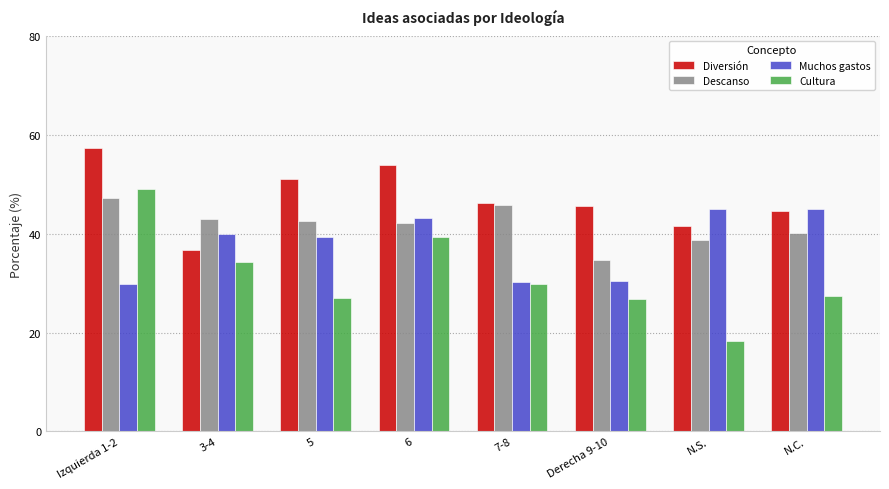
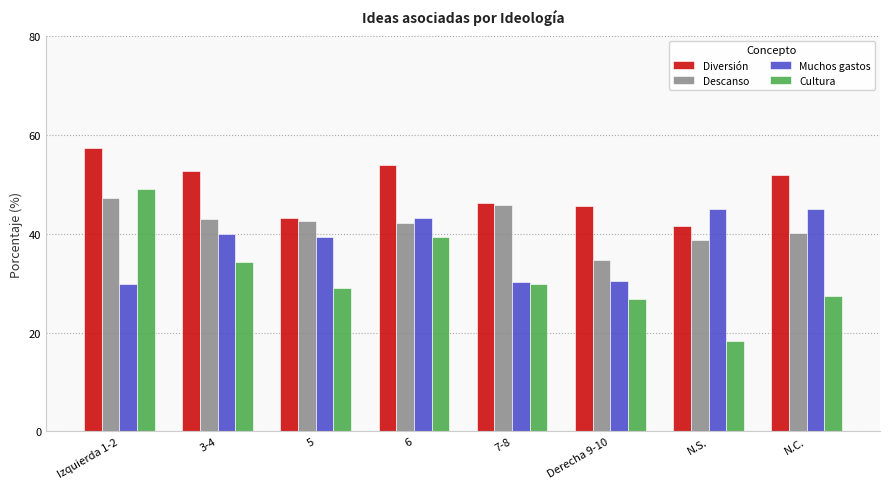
Diversión, 3-4: 37 -> 53
Diversión, 5: 51 -> 43
Cultura, 5: 27 -> 29
Diversión, N.C.: 45 -> 52
